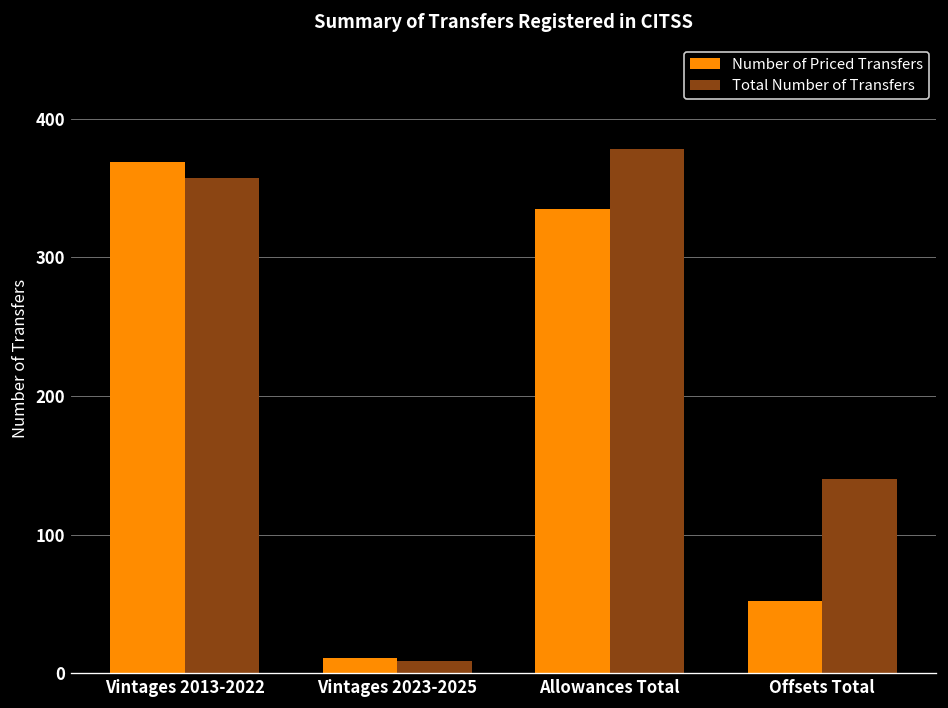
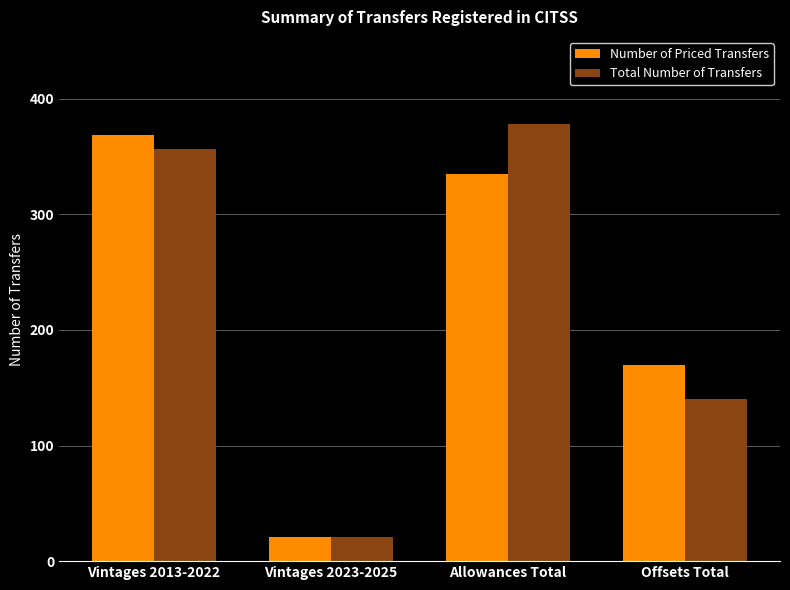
Number of Priced Transfers, Vintages 2023-2025: 11 -> 21
Total Number of Transfers, Vintages 2023-2025: 9 -> 21
Number of Priced Transfers, Offsets Total: 52 -> 170
